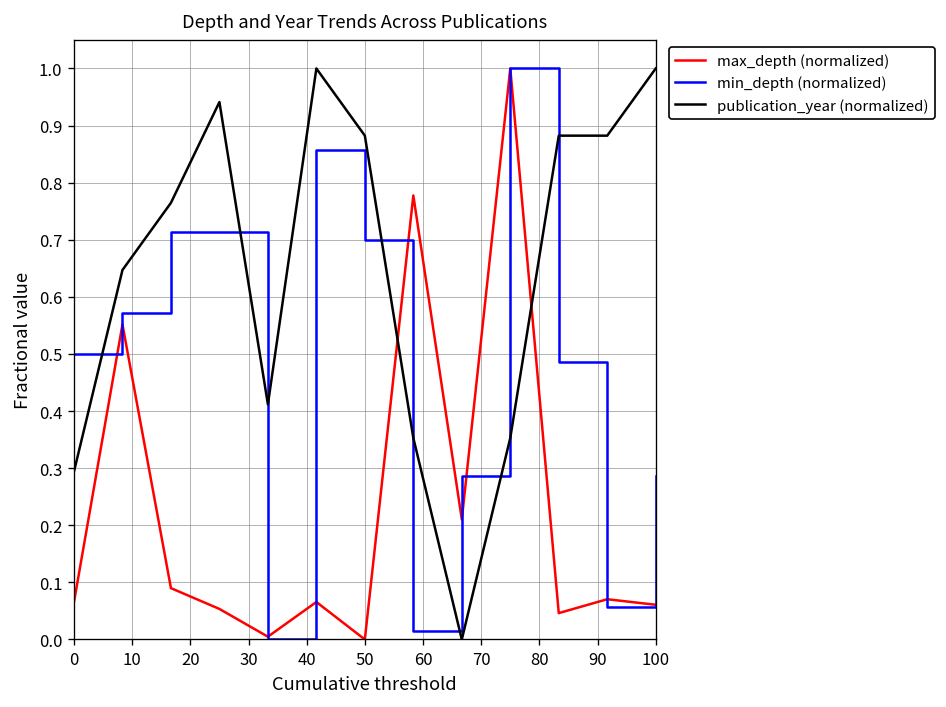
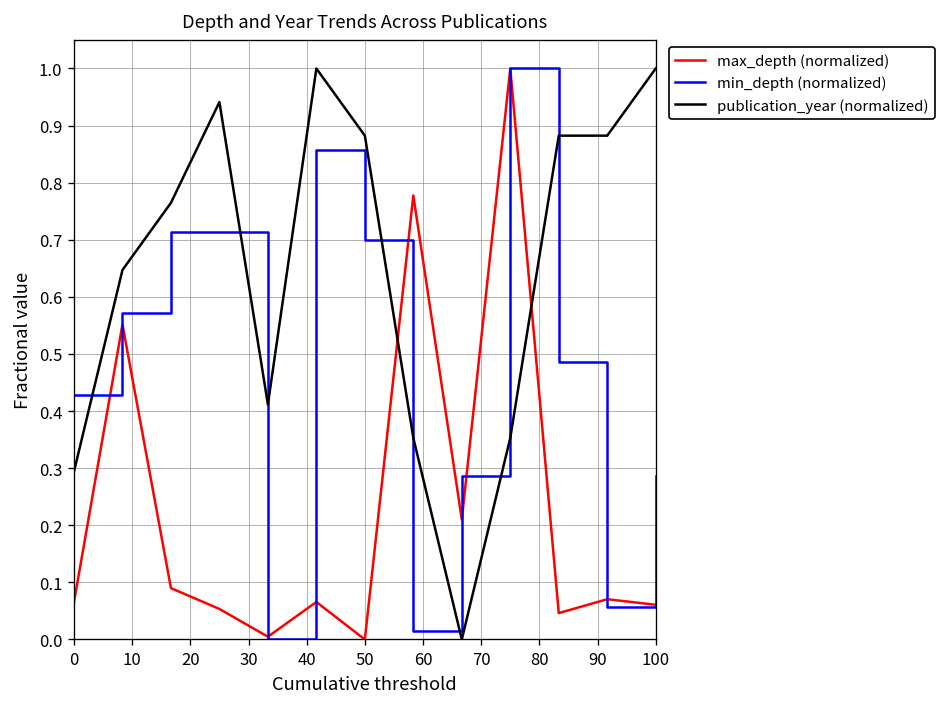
min_depth (normalized), 0: 0.50 -> 0.43
